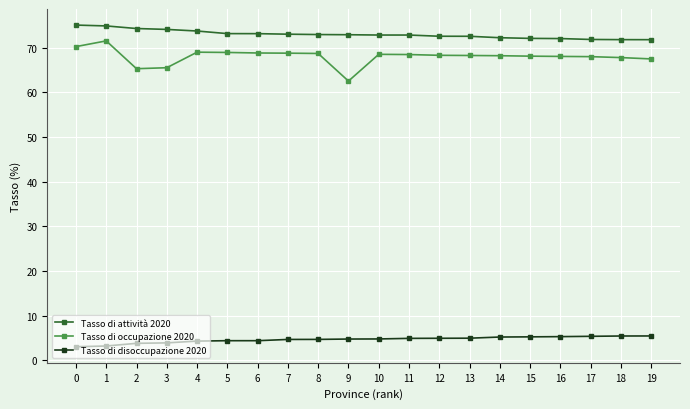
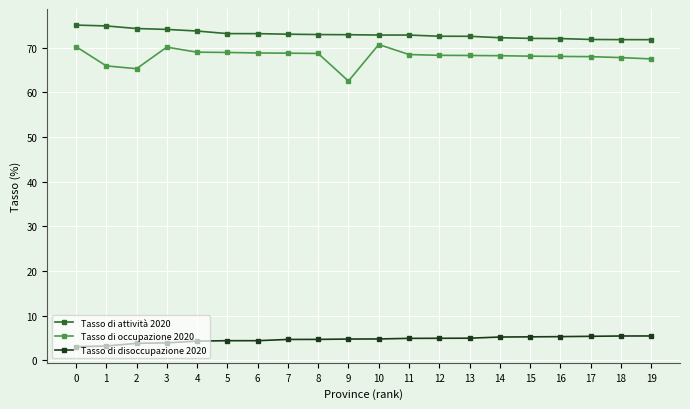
Tasso di occupazione 2020, 1: 72 -> 66
Tasso di occupazione 2020, 3: 66 -> 70
Tasso di occupazione 2020, 10: 69 -> 71
